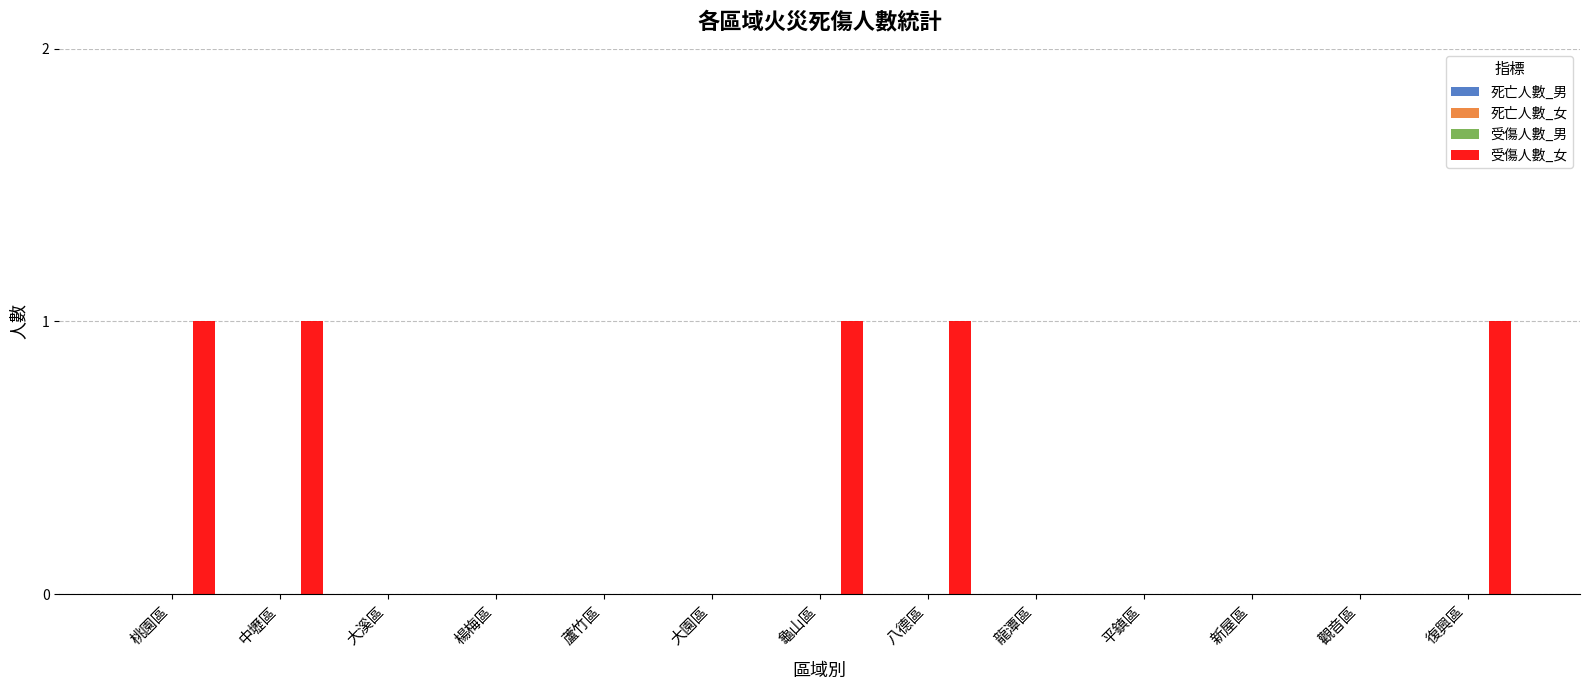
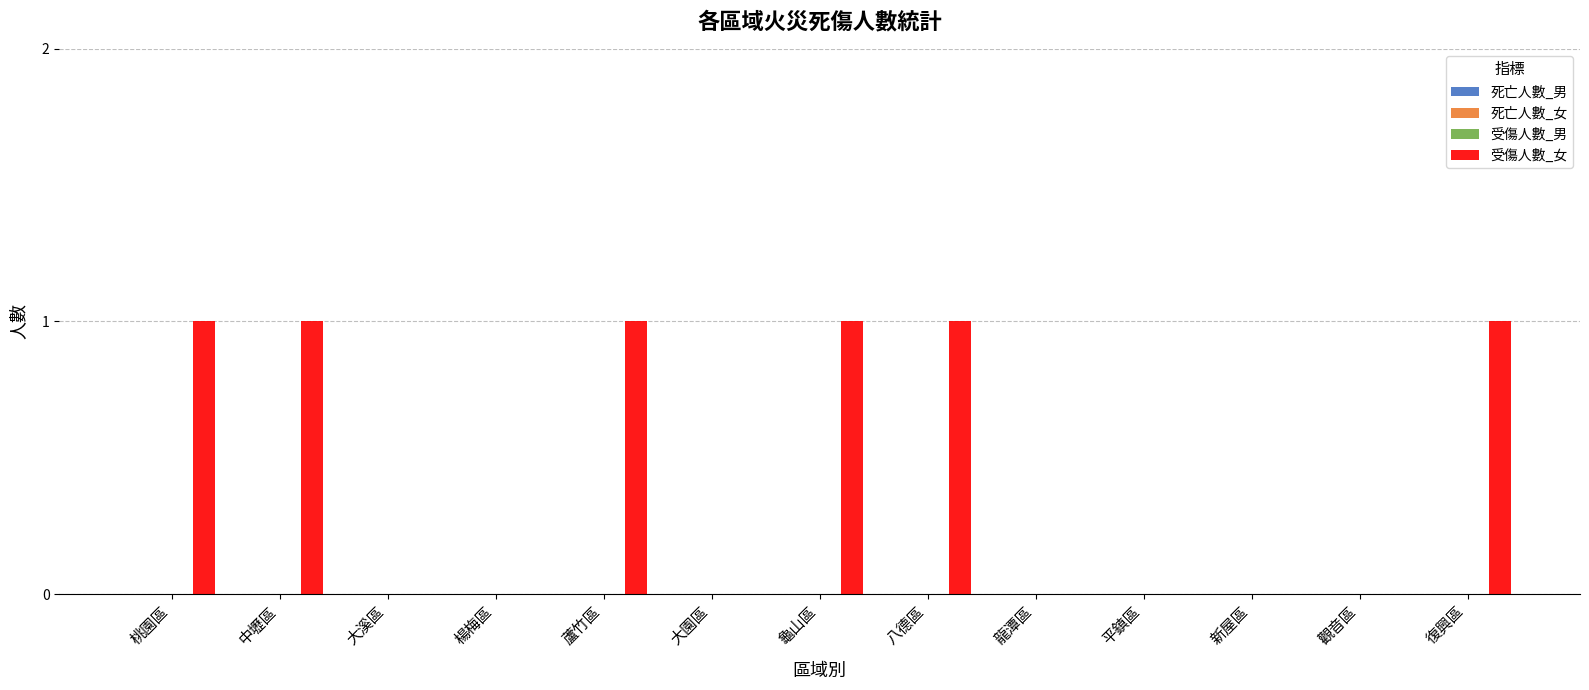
受傷人數_女, 蘆竹區: 0 -> 1
